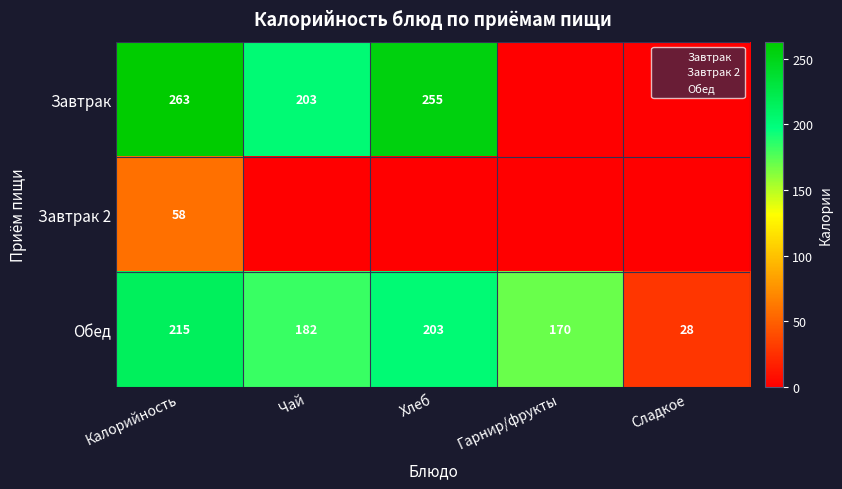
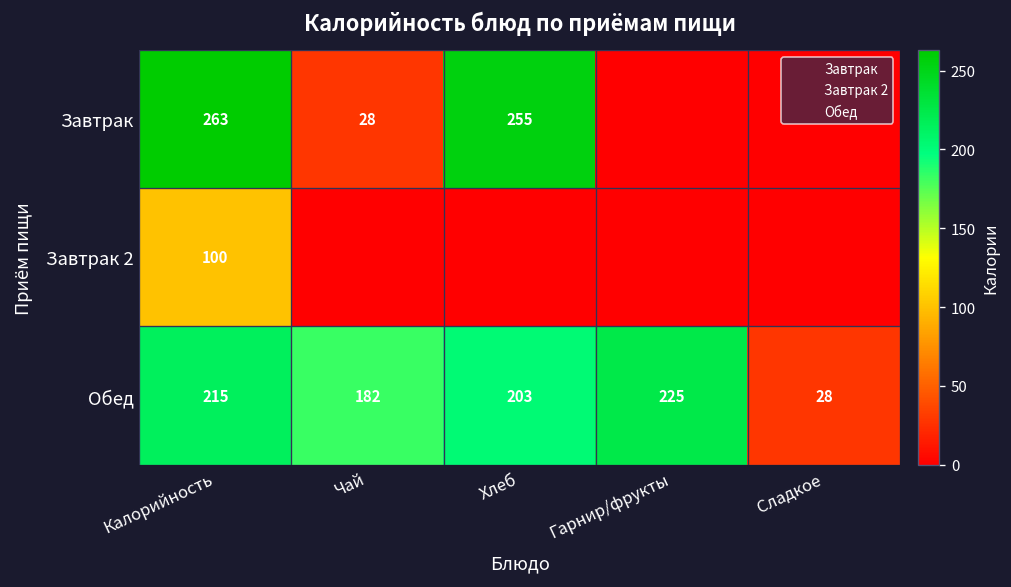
Завтрак, Чай: 203 -> 28
Завтрак 2, Калорийность: 58 -> 100
Обед, Гарнир/фрукты: 170 -> 225
